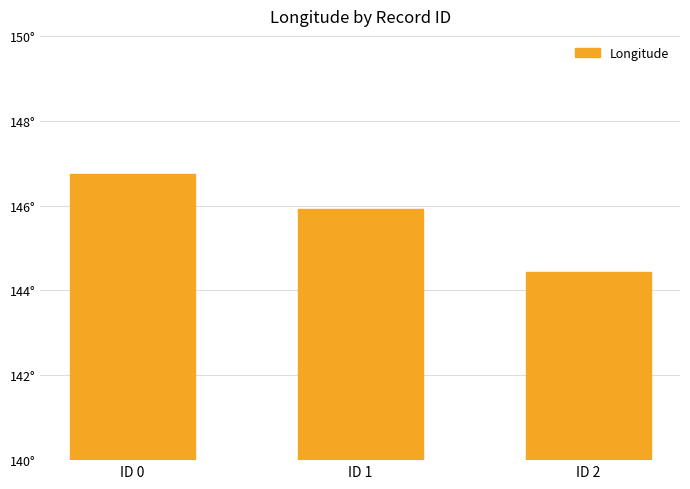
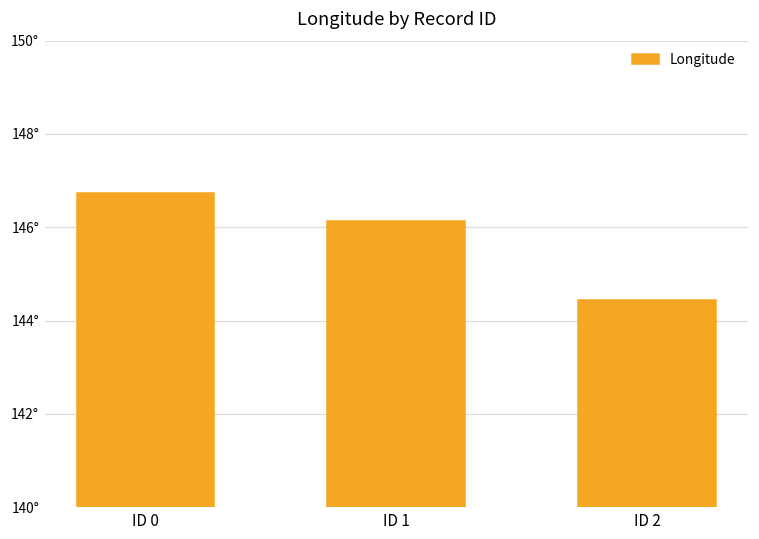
ID 1: 145.9° -> 146.1°
